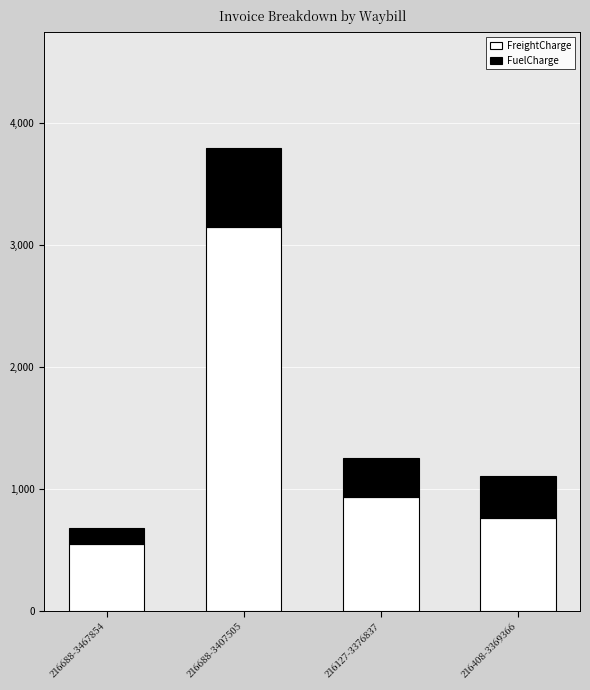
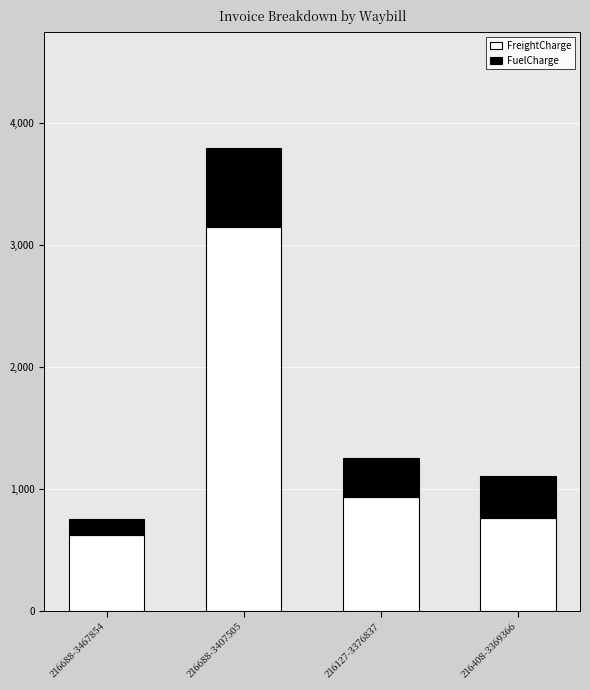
FreightCharge, 216688-3467854: 550 -> 630
